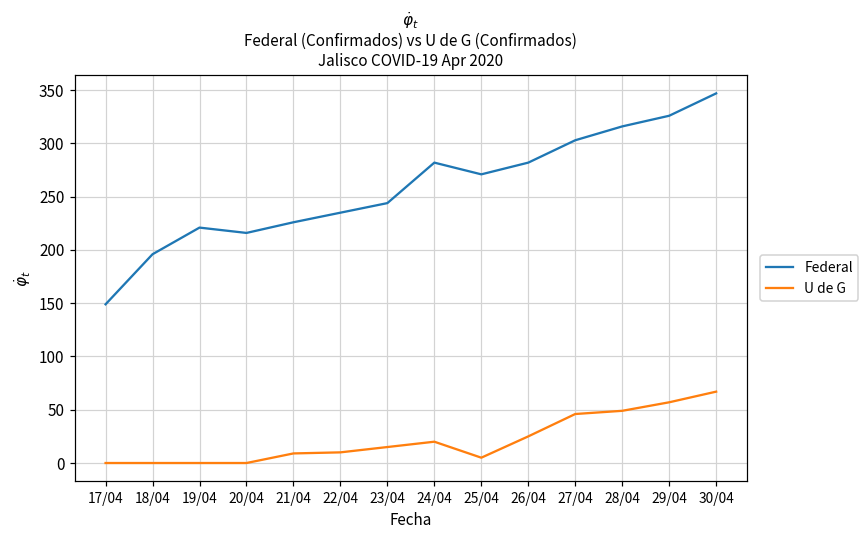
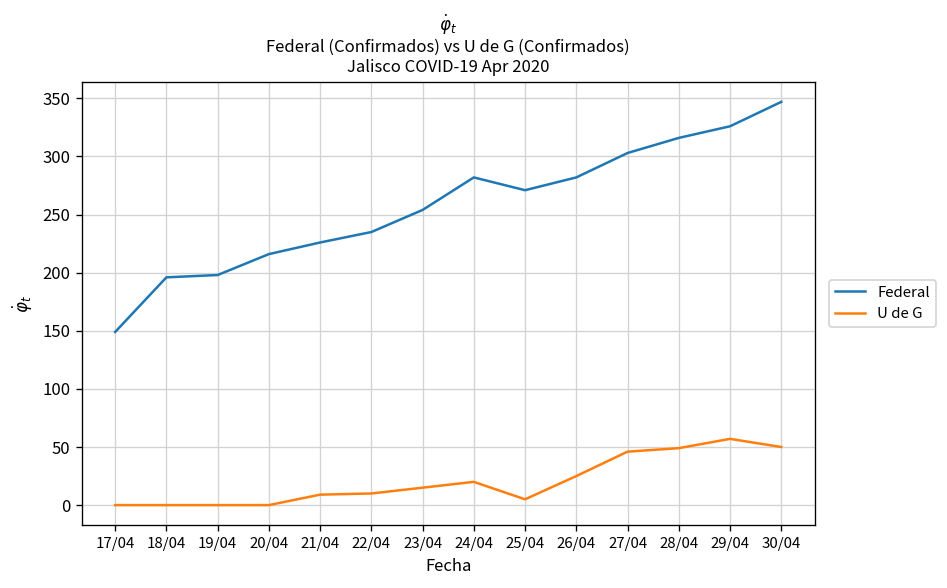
Federal, 19/04: 220 -> 200
Federal, 23/04: 240 -> 250
U de G, 30/04: 70 -> 50
